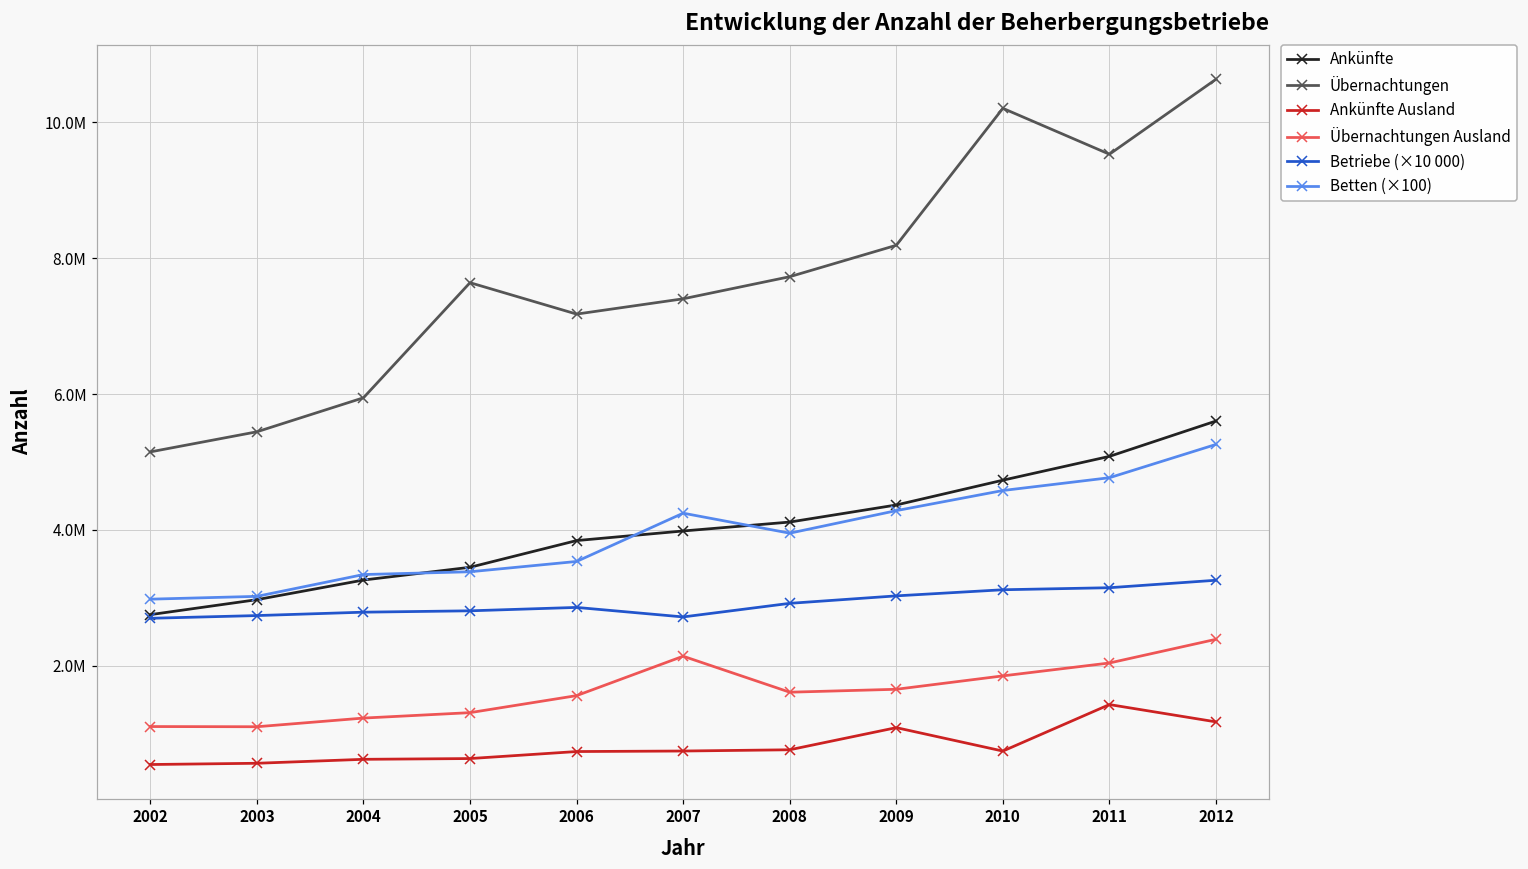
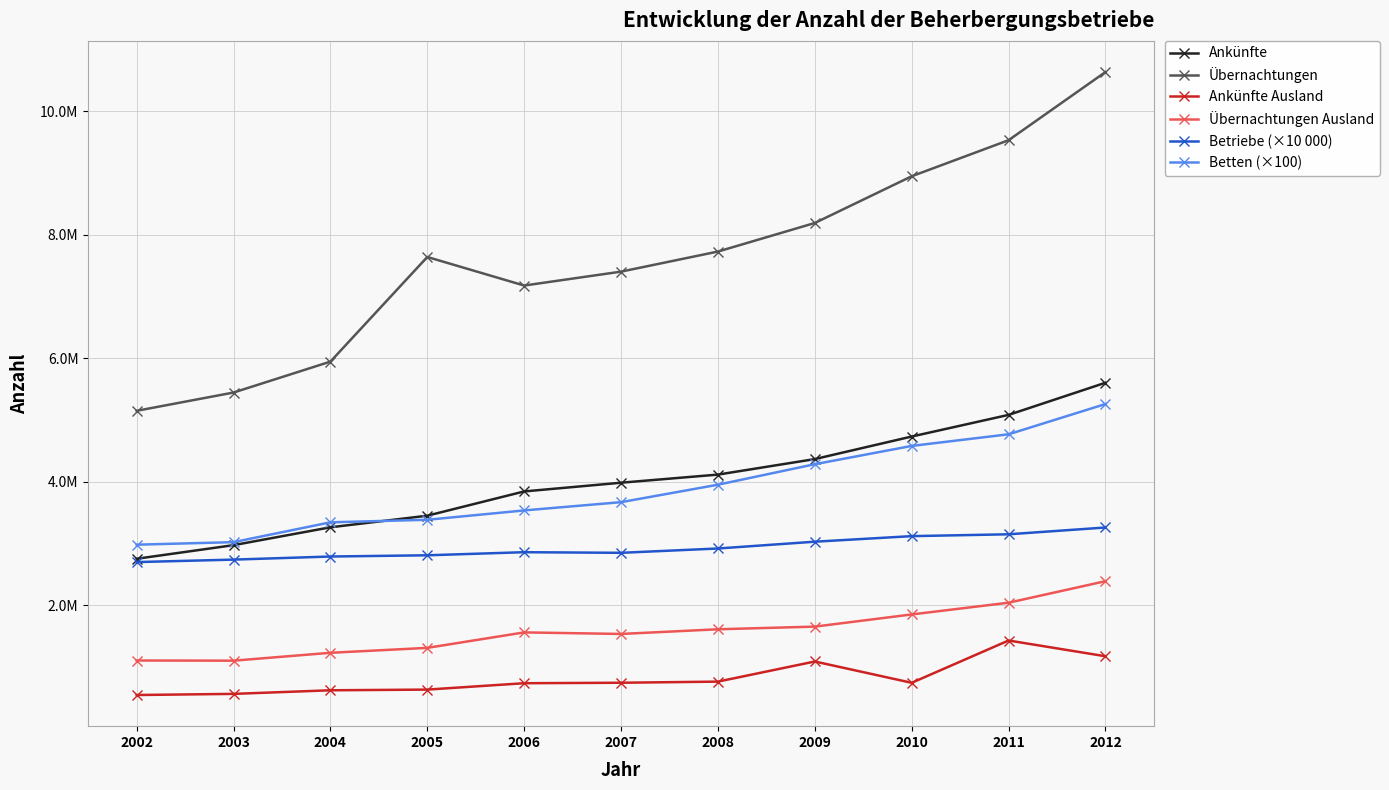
Übernachtungen Ausland, 2007: 2100000 -> 1500000
Betriebe (×10 000), 2007: 2700000 -> 2900000
Betten (×100), 2007: 4200000 -> 3700000
Übernachtungen, 2010: 10200000 -> 8900000
